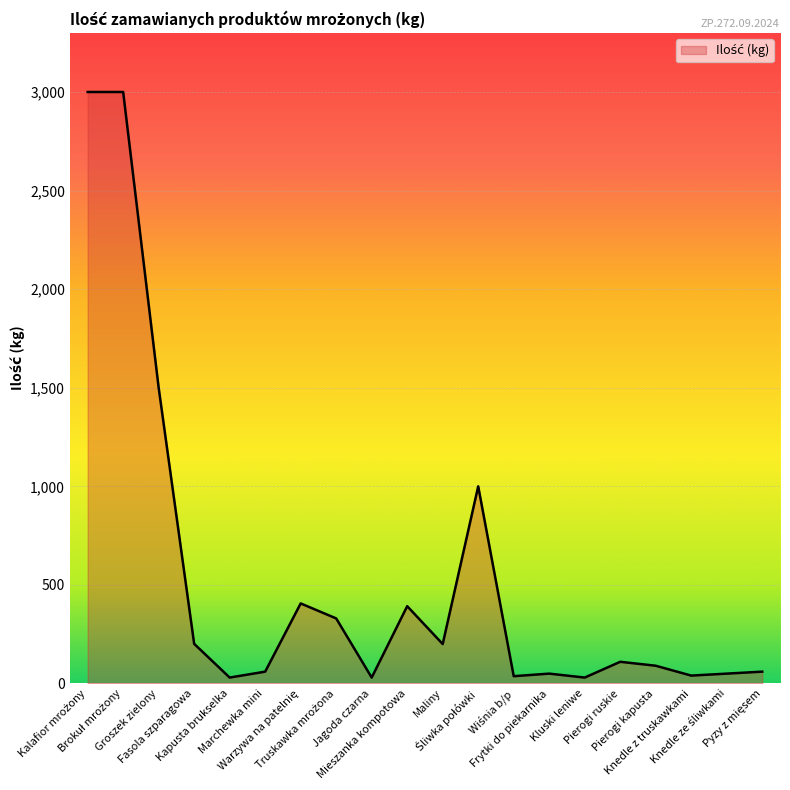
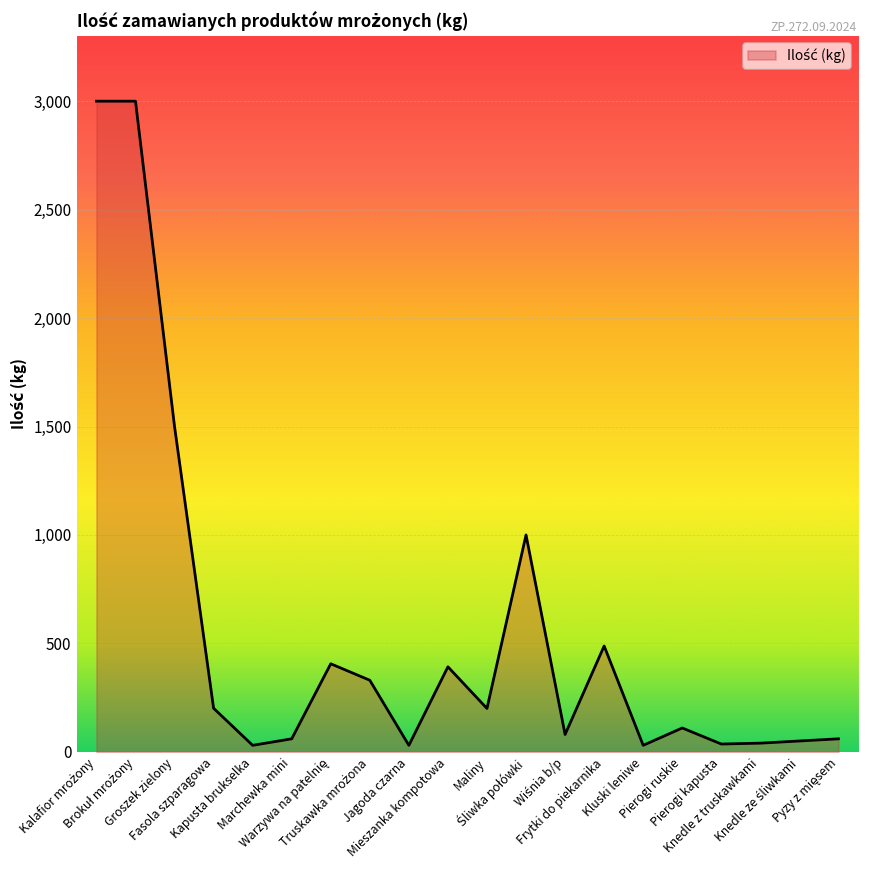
Wiśnia b/p: 40 -> 80
Frytki do piekarnika: 50 -> 490
Pierogi kapusta: 90 -> 40
